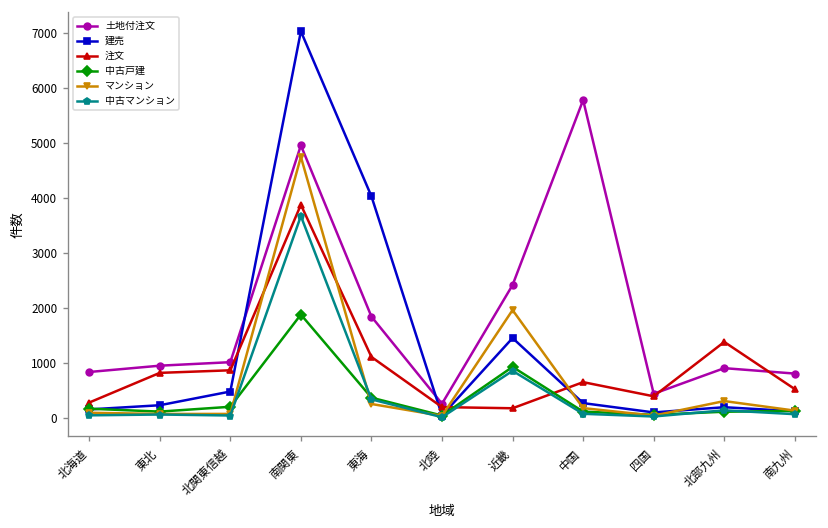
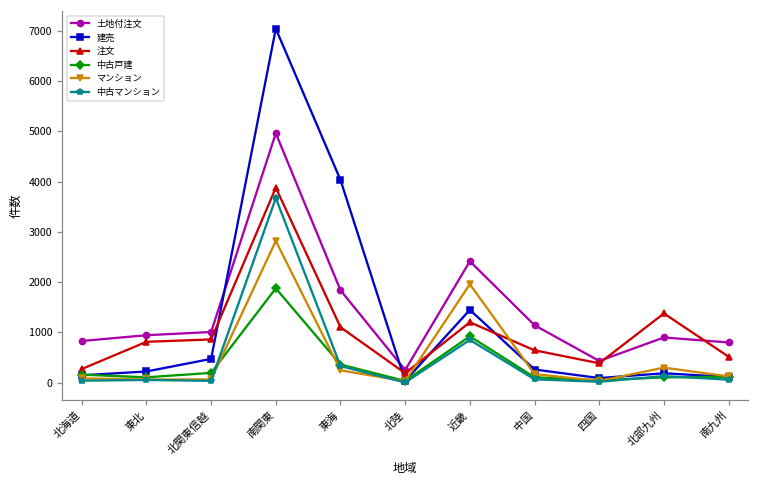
マンション, 南関東: 4800 -> 2800
注文, 近畿: 200 -> 1200
土地付注文, 中国: 5800 -> 1100
